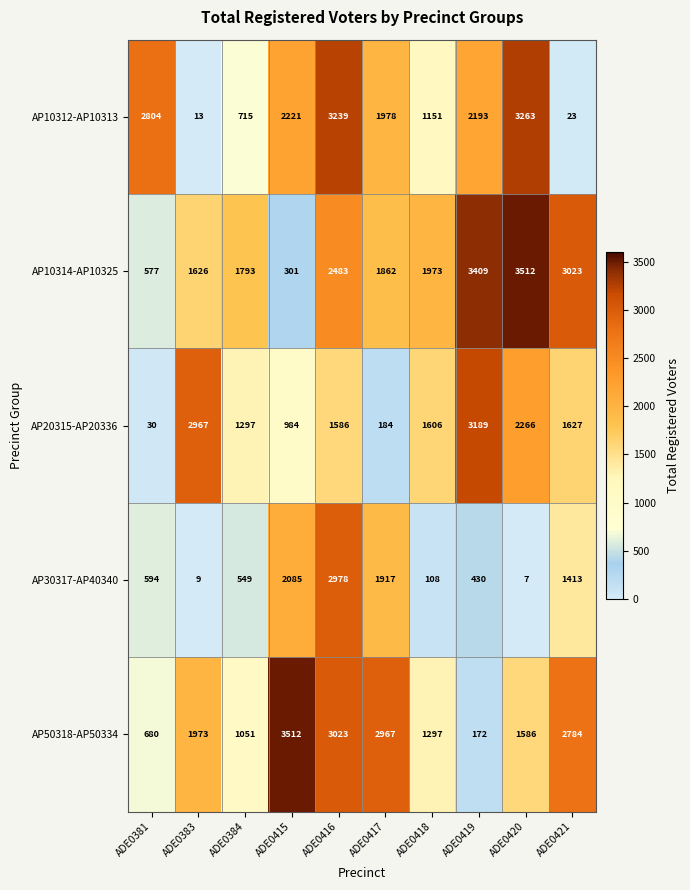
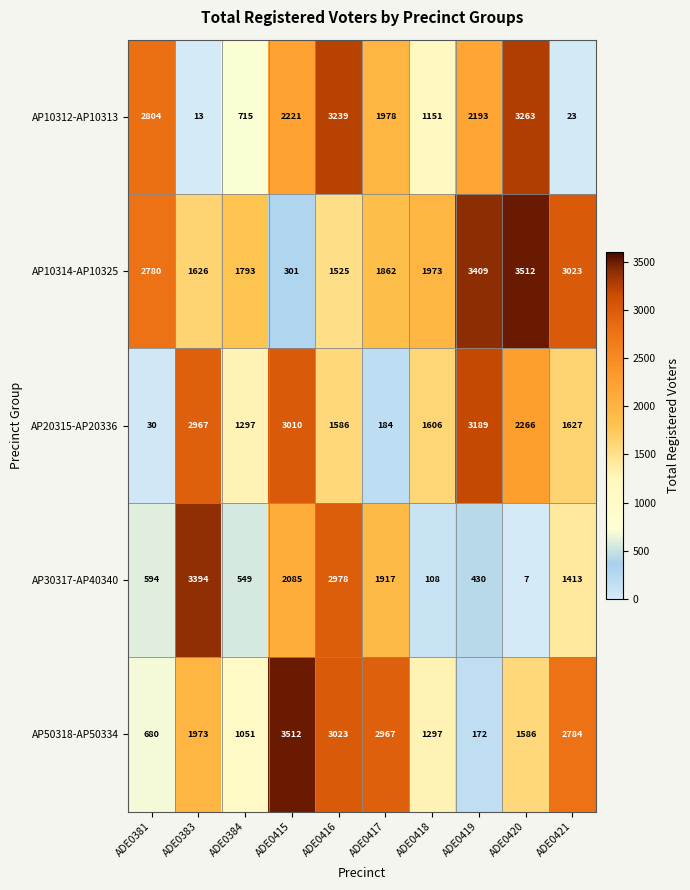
AP10314-AP10325, ADE0381: 577 -> 2780
AP10314-AP10325, ADE0416: 2483 -> 1525
AP20315-AP20336, ADE0415: 984 -> 3010
AP30317-AP40340, ADE0383: 9 -> 3394
